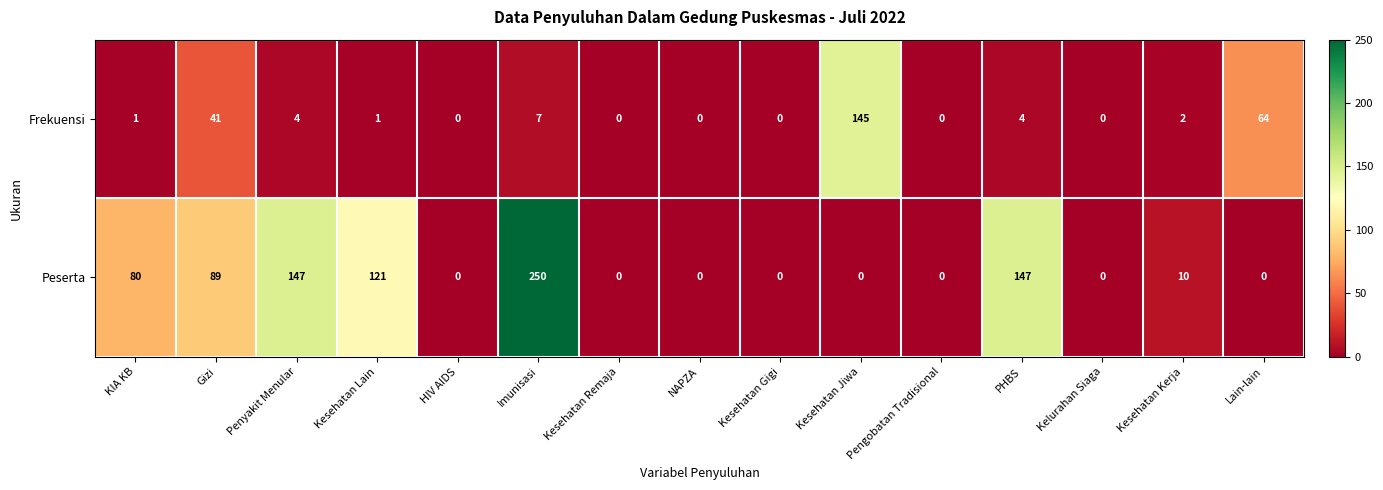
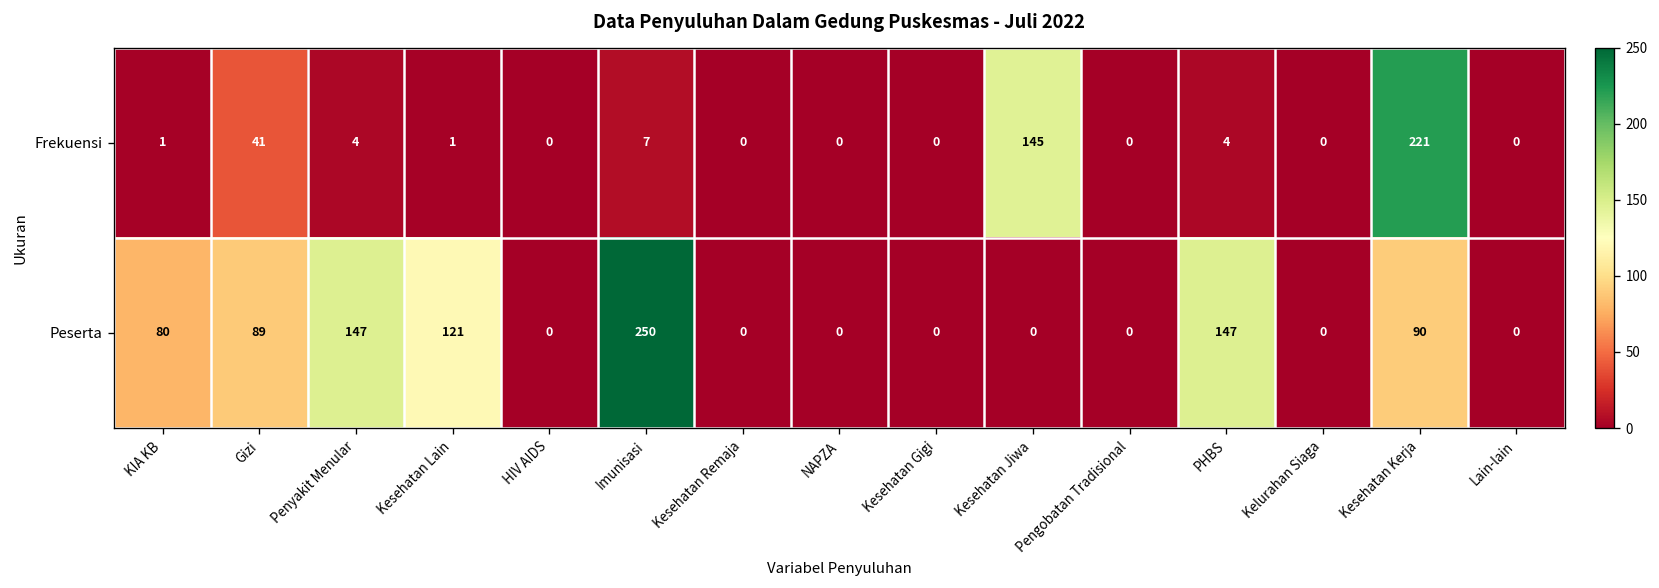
Frekuensi, Kesehatan Kerja: 2 -> 221
Frekuensi, Lain-lain: 64 -> 0
Peserta, Kesehatan Kerja: 10 -> 90
